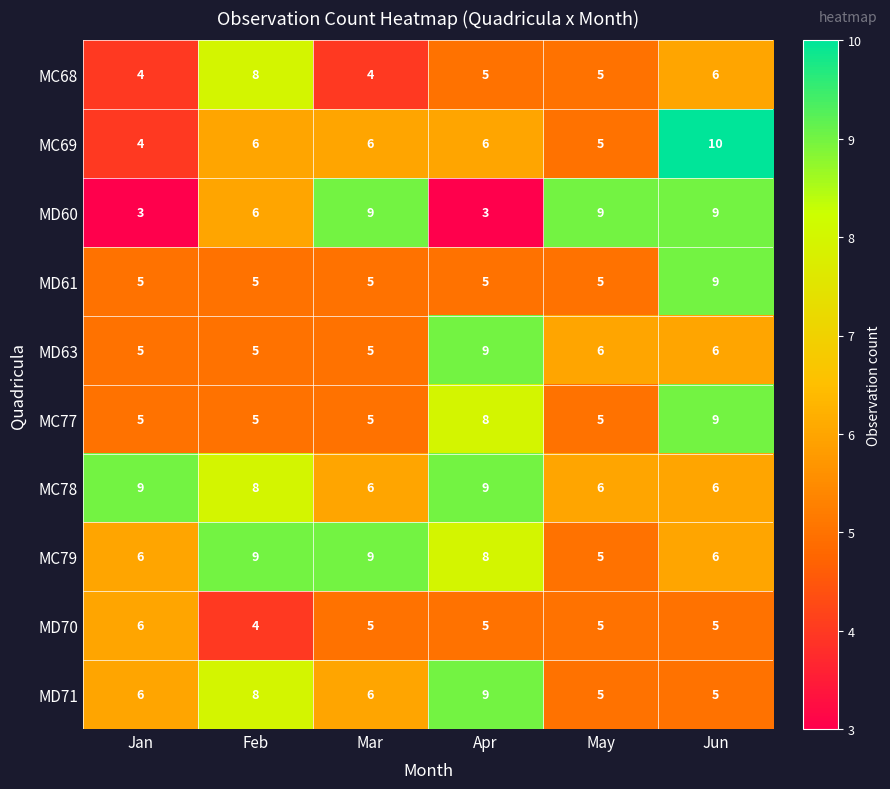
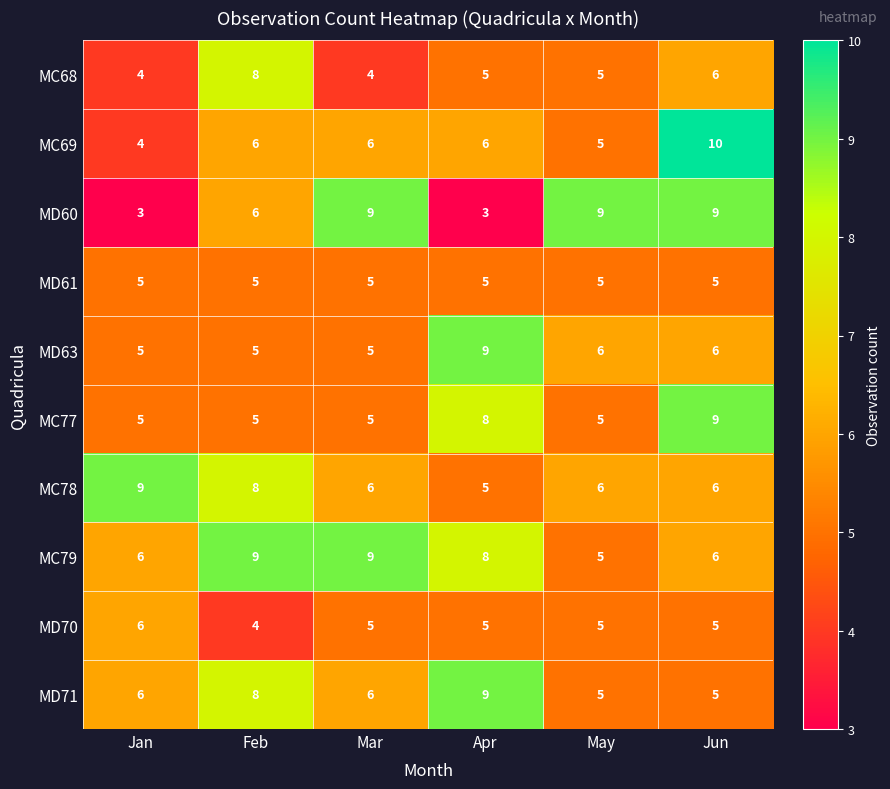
MD61, Jun: 9 -> 5
MC78, Apr: 9 -> 5
